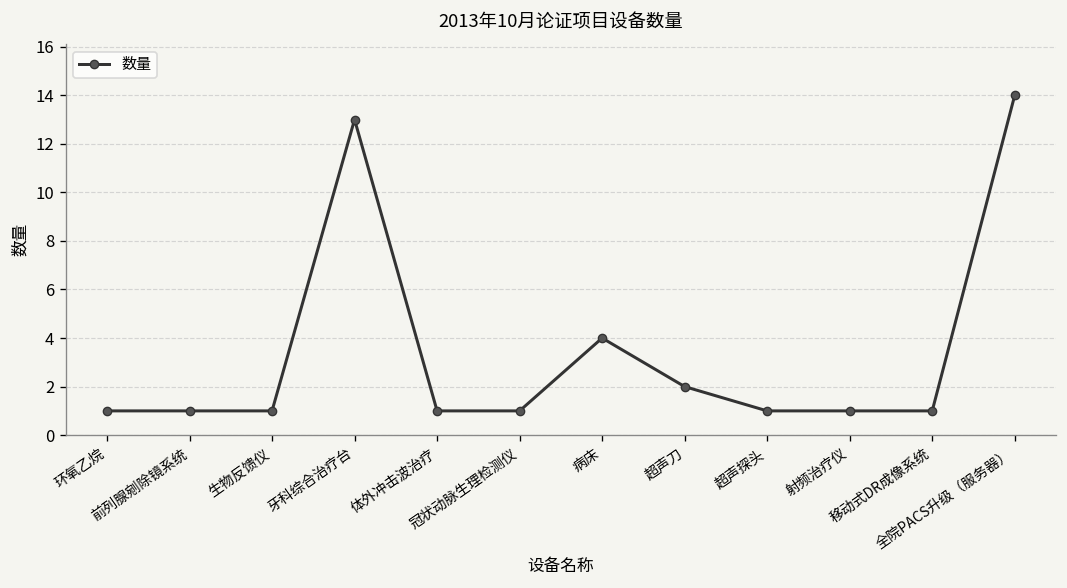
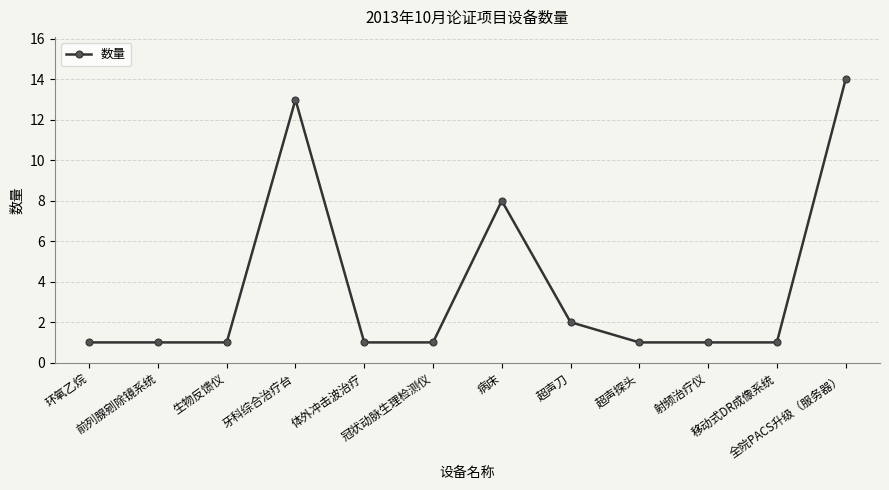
病床: 4 -> 8
